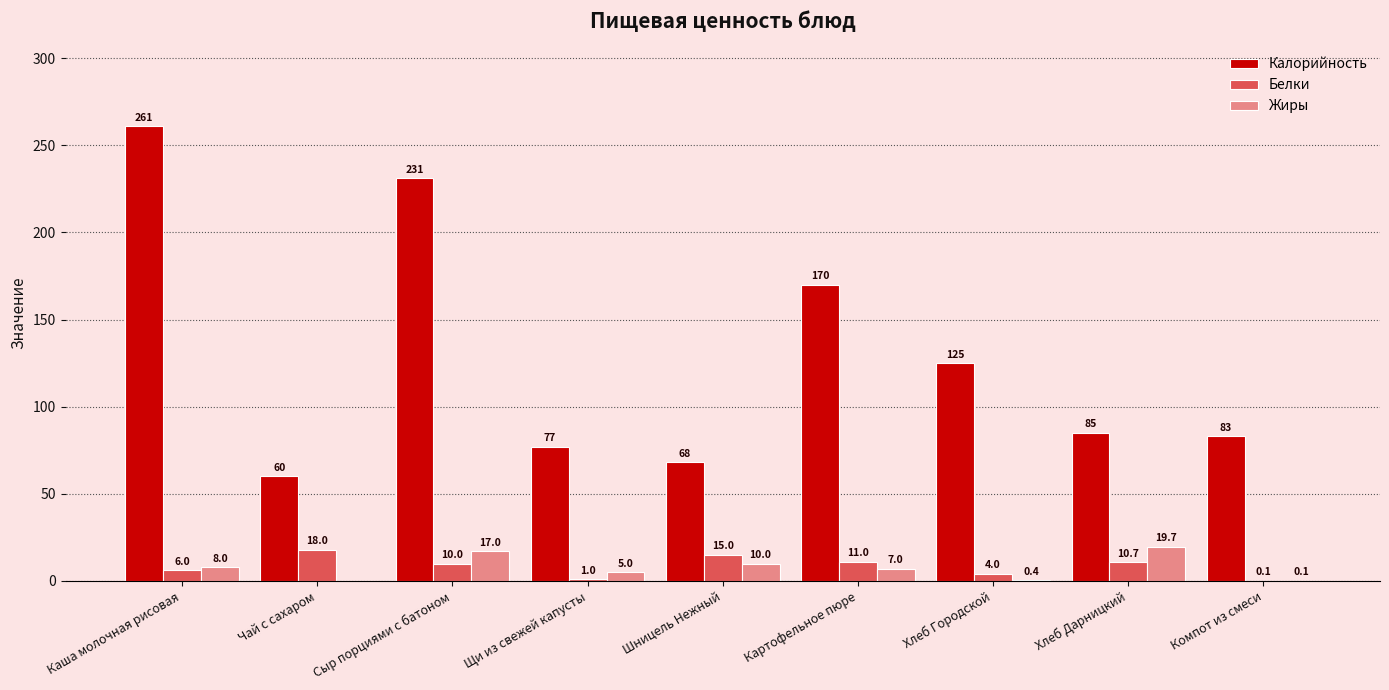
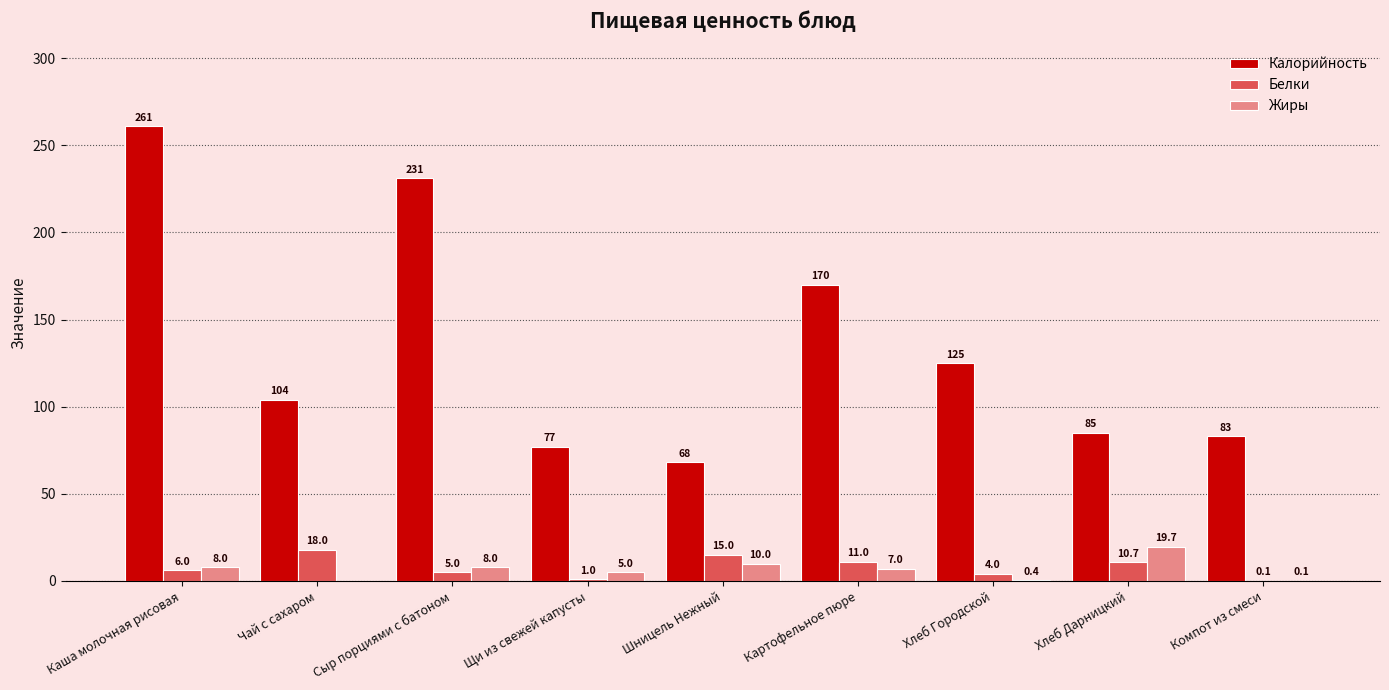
Калорийность, Чай с сахаром: 60 -> 104
Белки, Сыр порциями с батоном: 10.0 -> 5.0
Жиры, Сыр порциями с батоном: 17.0 -> 8.0
